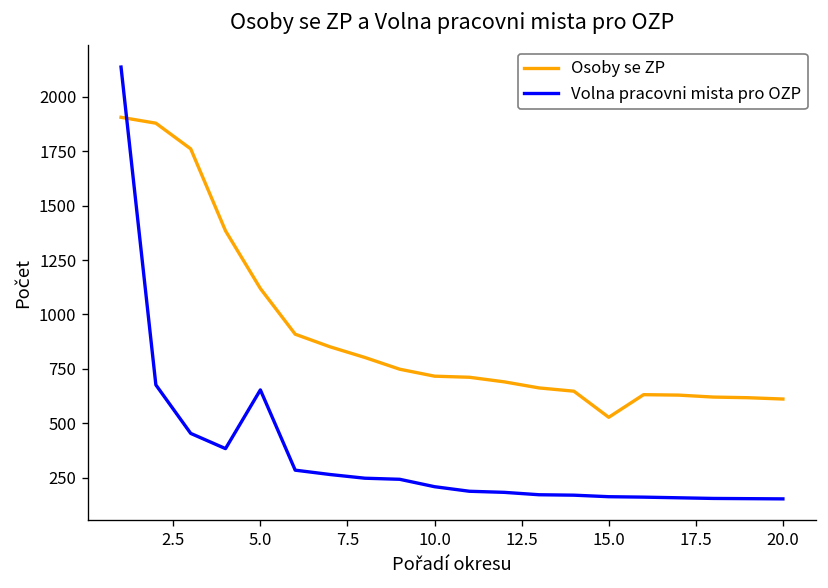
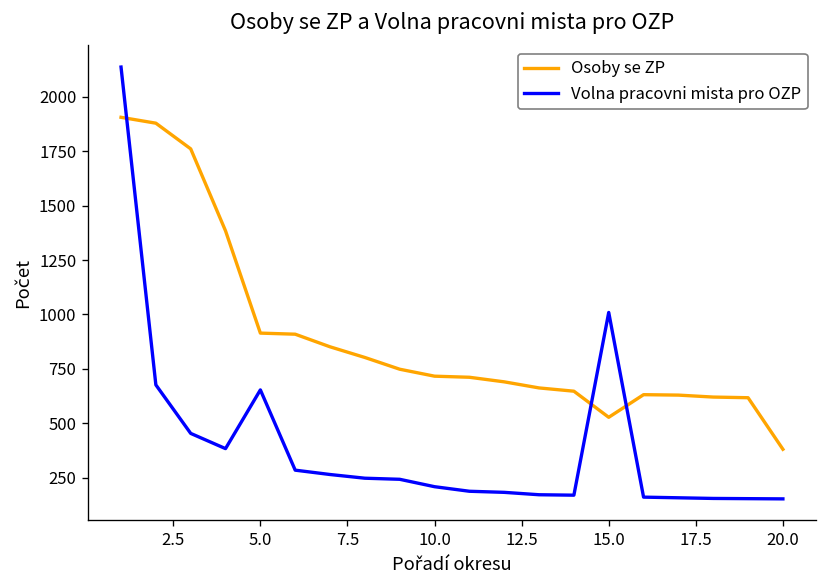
Osoby se ZP, 5.0: 1120 -> 910
Volna pracovni mista pro OZP, 15.0: 160 -> 1010
Osoby se ZP, 20.0: 610 -> 380
